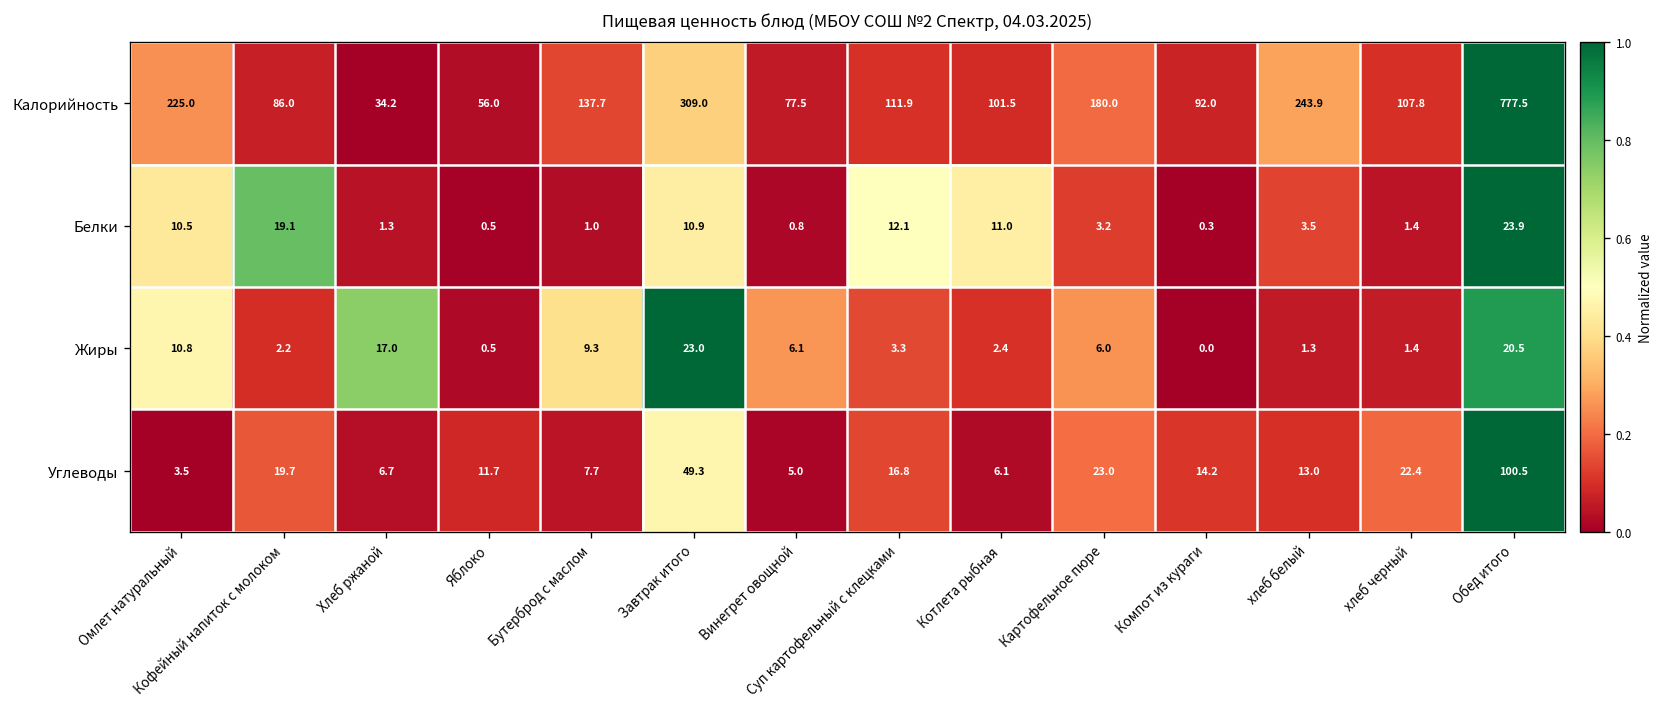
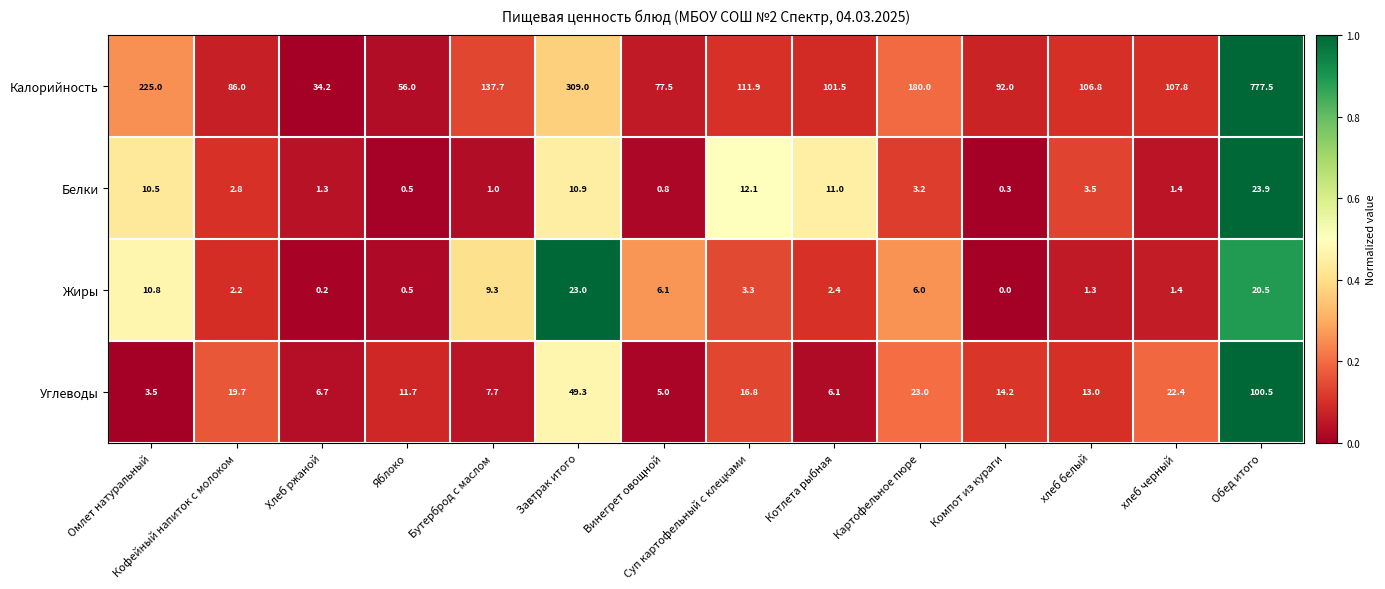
Калорийность, хлеб белый: 243.9 -> 106.8
Белки, Кофейный напиток с молоком: 19.1 -> 2.8
Жиры, Хлеб ржаной: 17.0 -> 0.2
